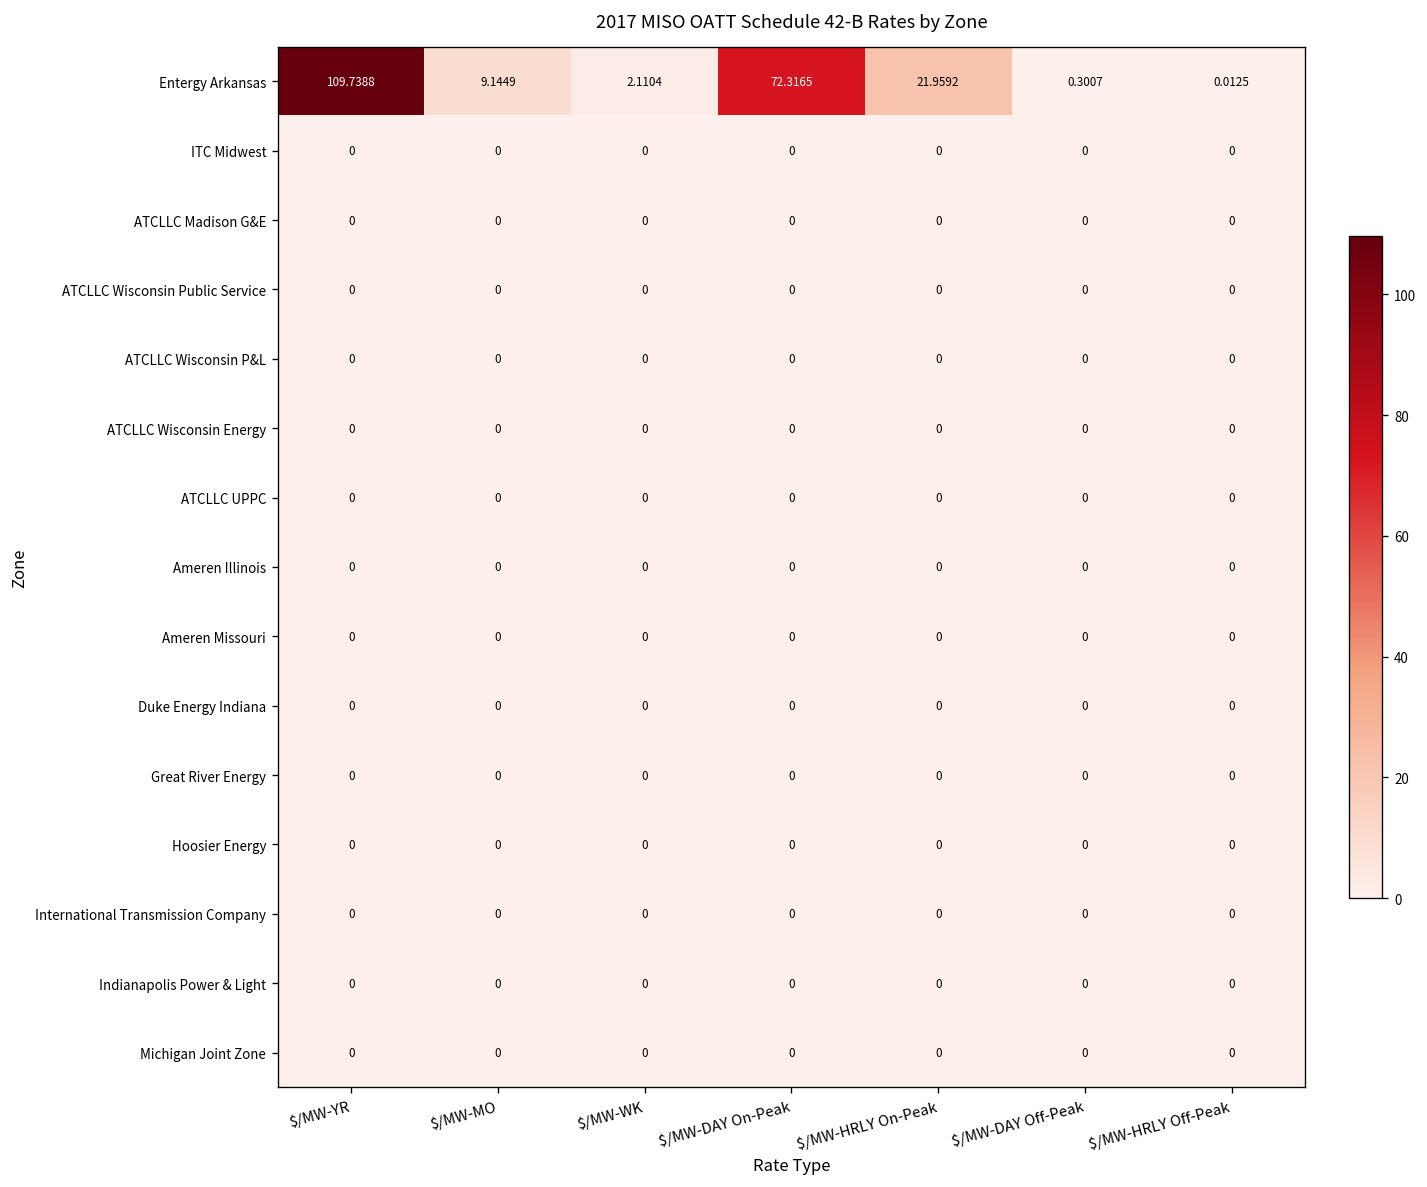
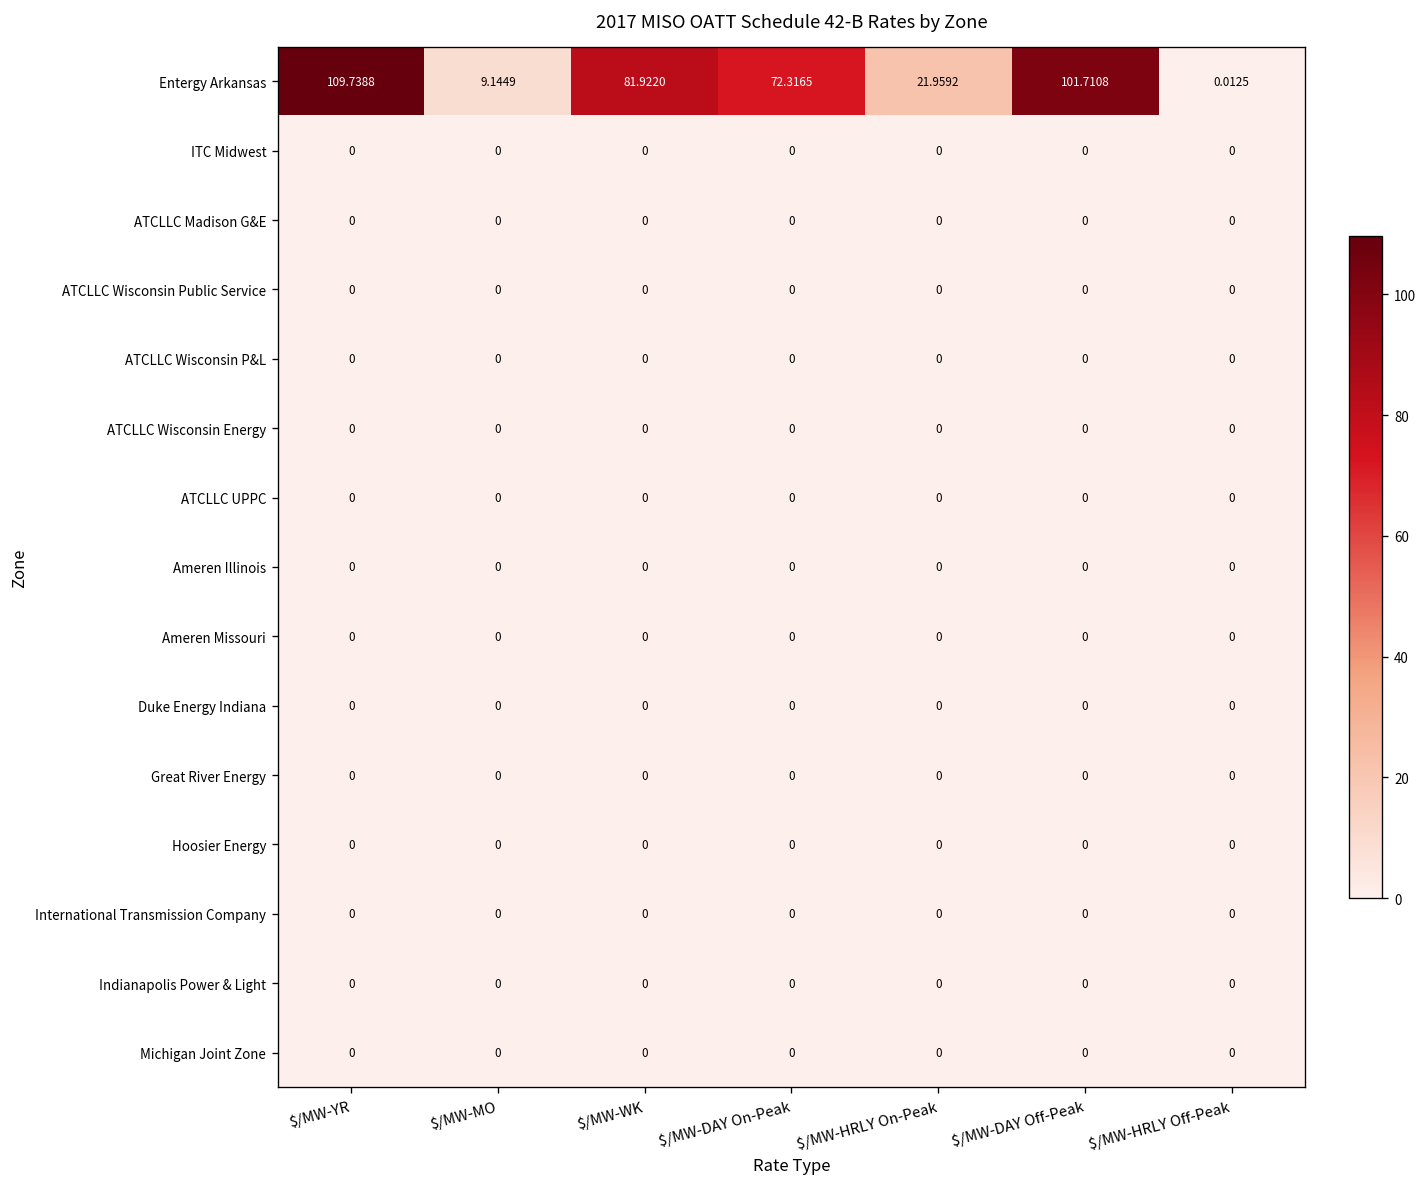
Entergy Arkansas, $/MW-WK: 2.1104 -> 81.9220
Entergy Arkansas, $/MW-DAY Off-Peak: 0.3007 -> 101.7108
